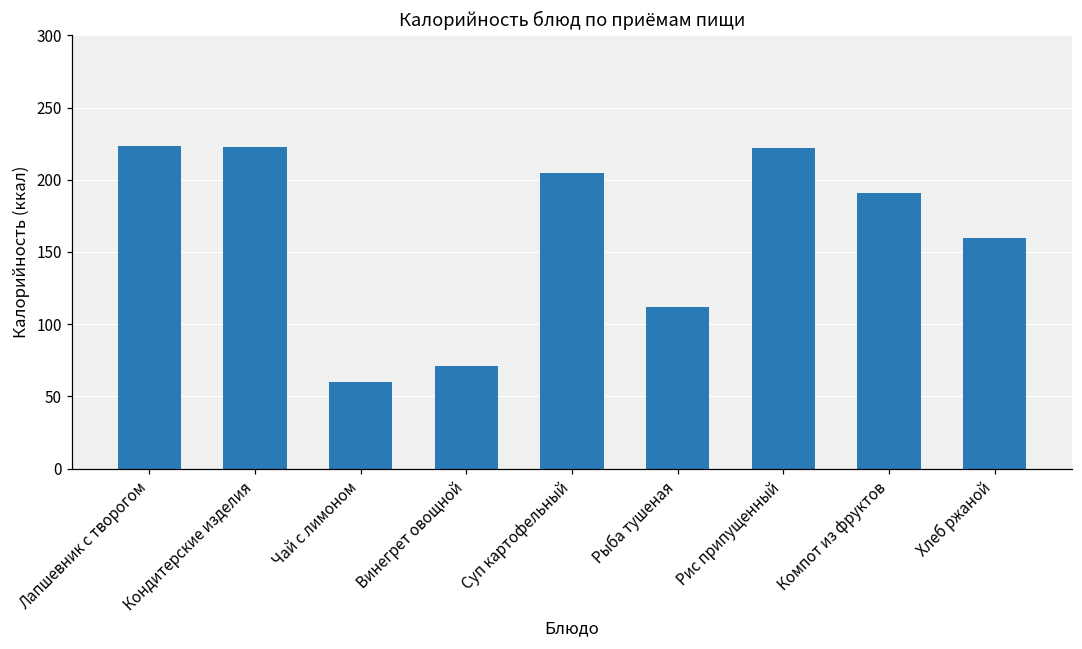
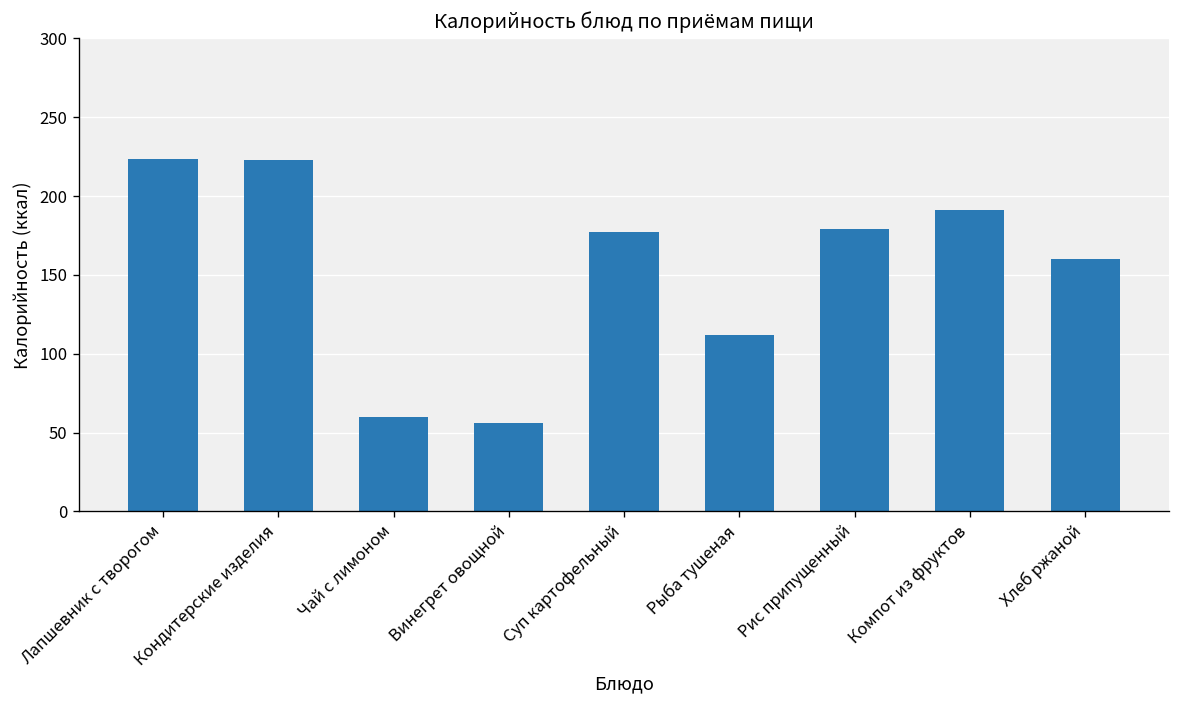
Винегрет овощной: 71 -> 56
Суп картофельный: 205 -> 177
Рис припущенный: 222 -> 179
